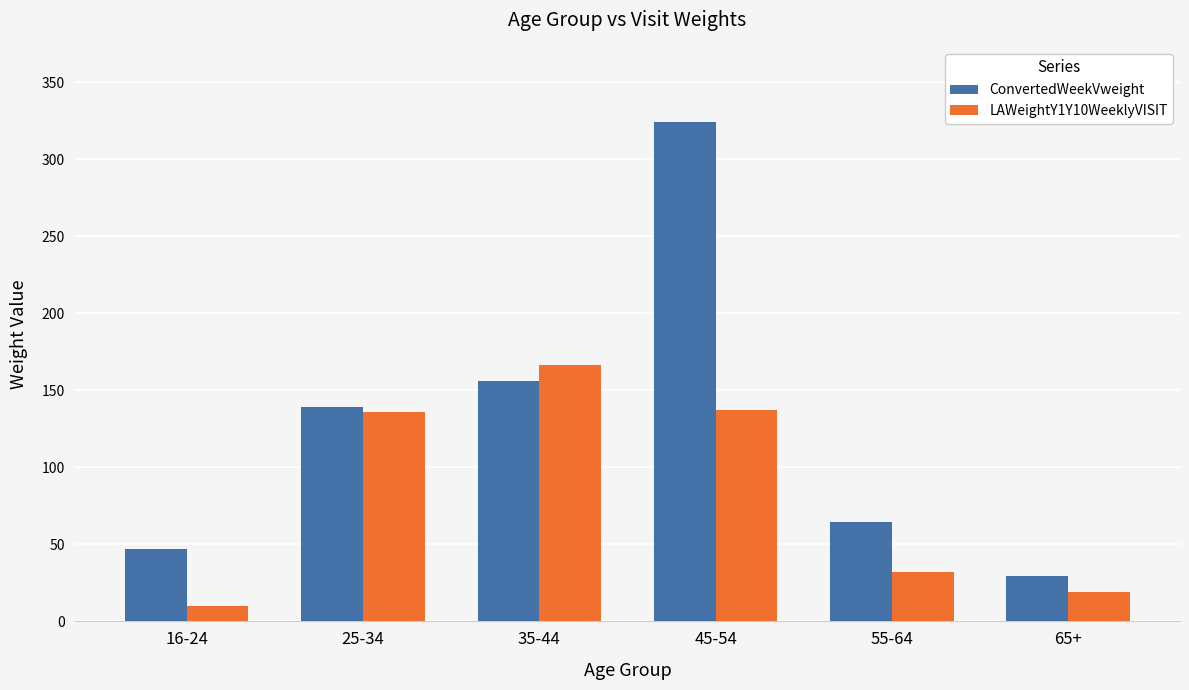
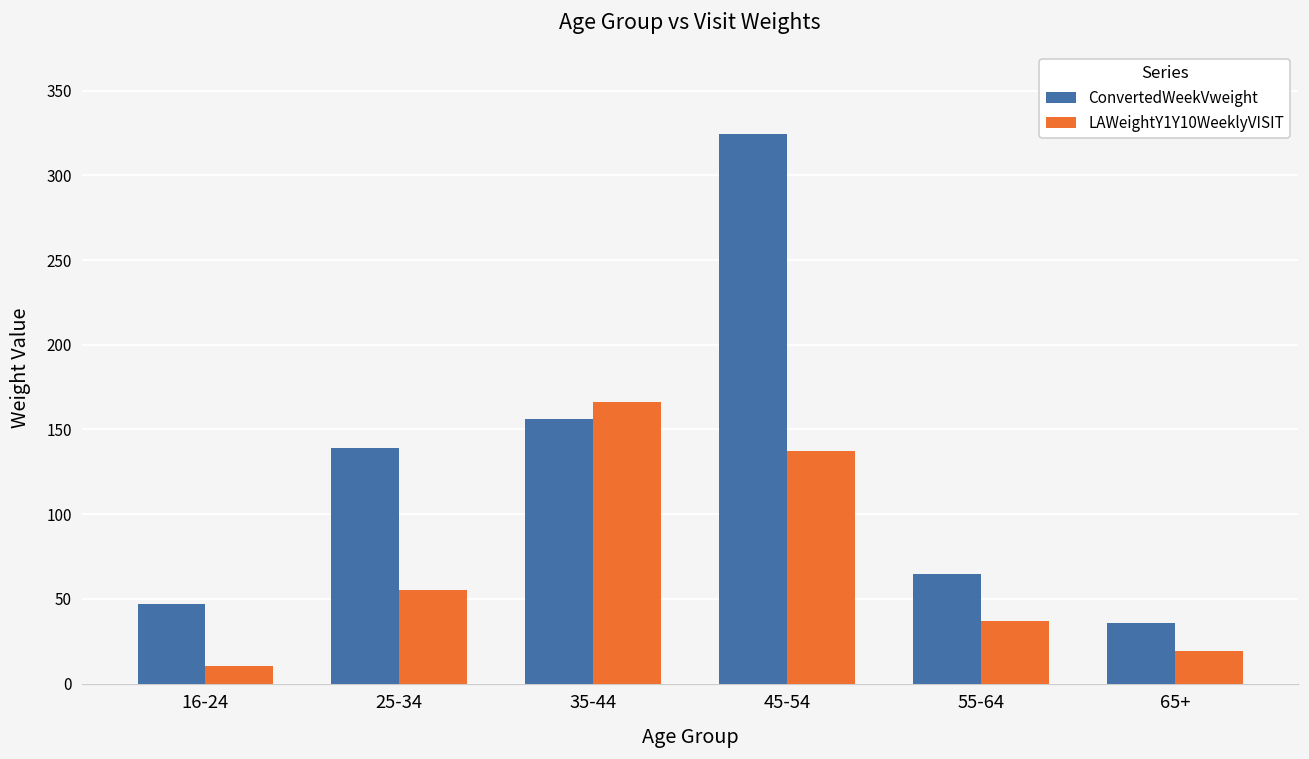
LAWeightY1Y10WeeklyVISIT, 25-34: 136 -> 55
LAWeightY1Y10WeeklyVISIT, 55-64: 32 -> 37
ConvertedWeekVweight, 65+: 30 -> 36
